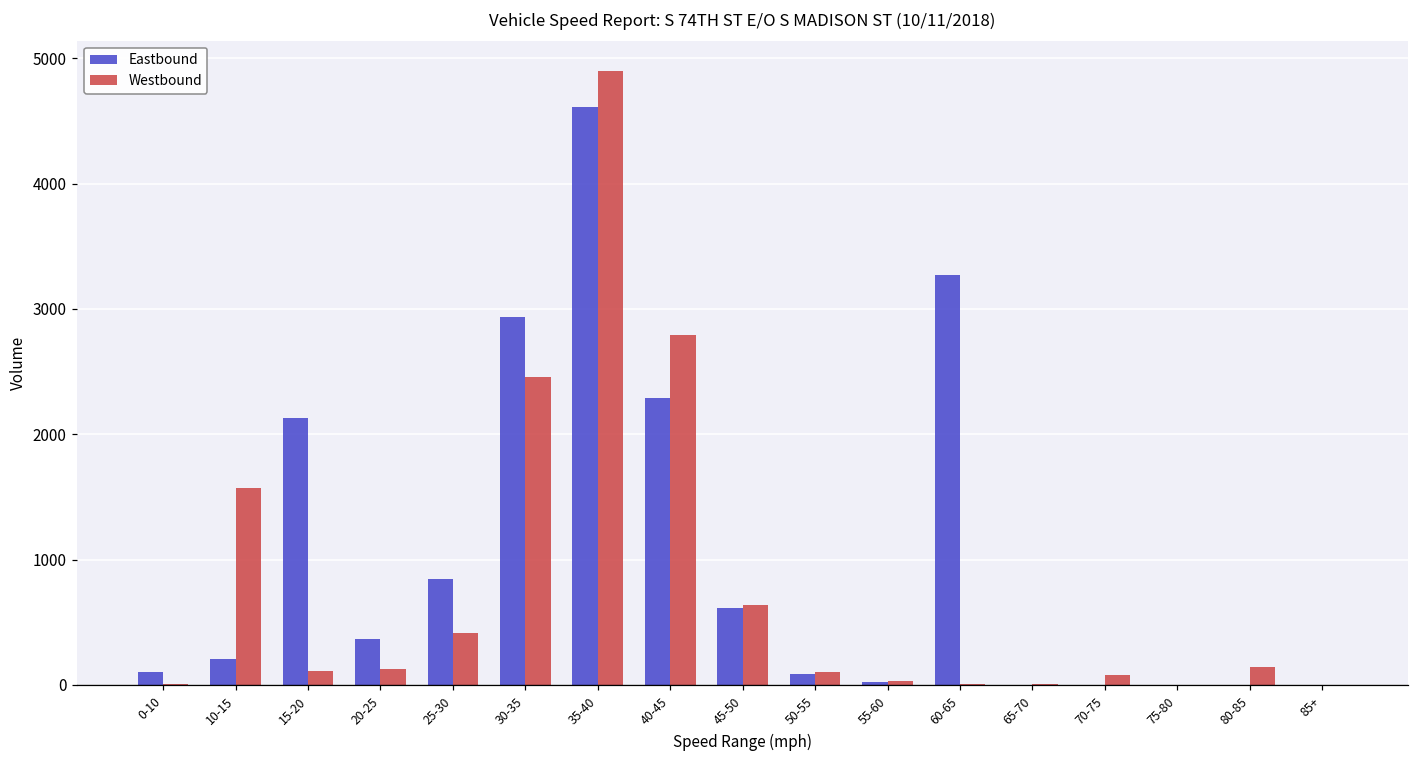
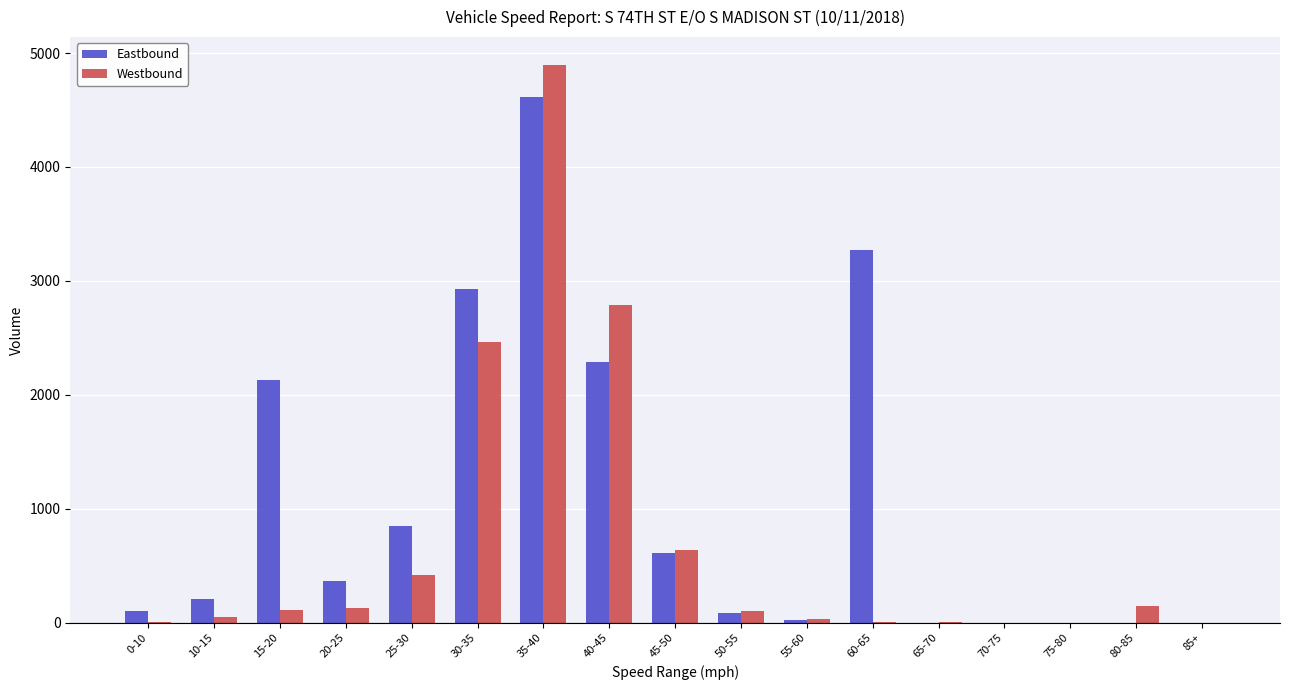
Westbound, 10-15: 1570 -> 50
Westbound, 70-75: 80 -> 0
